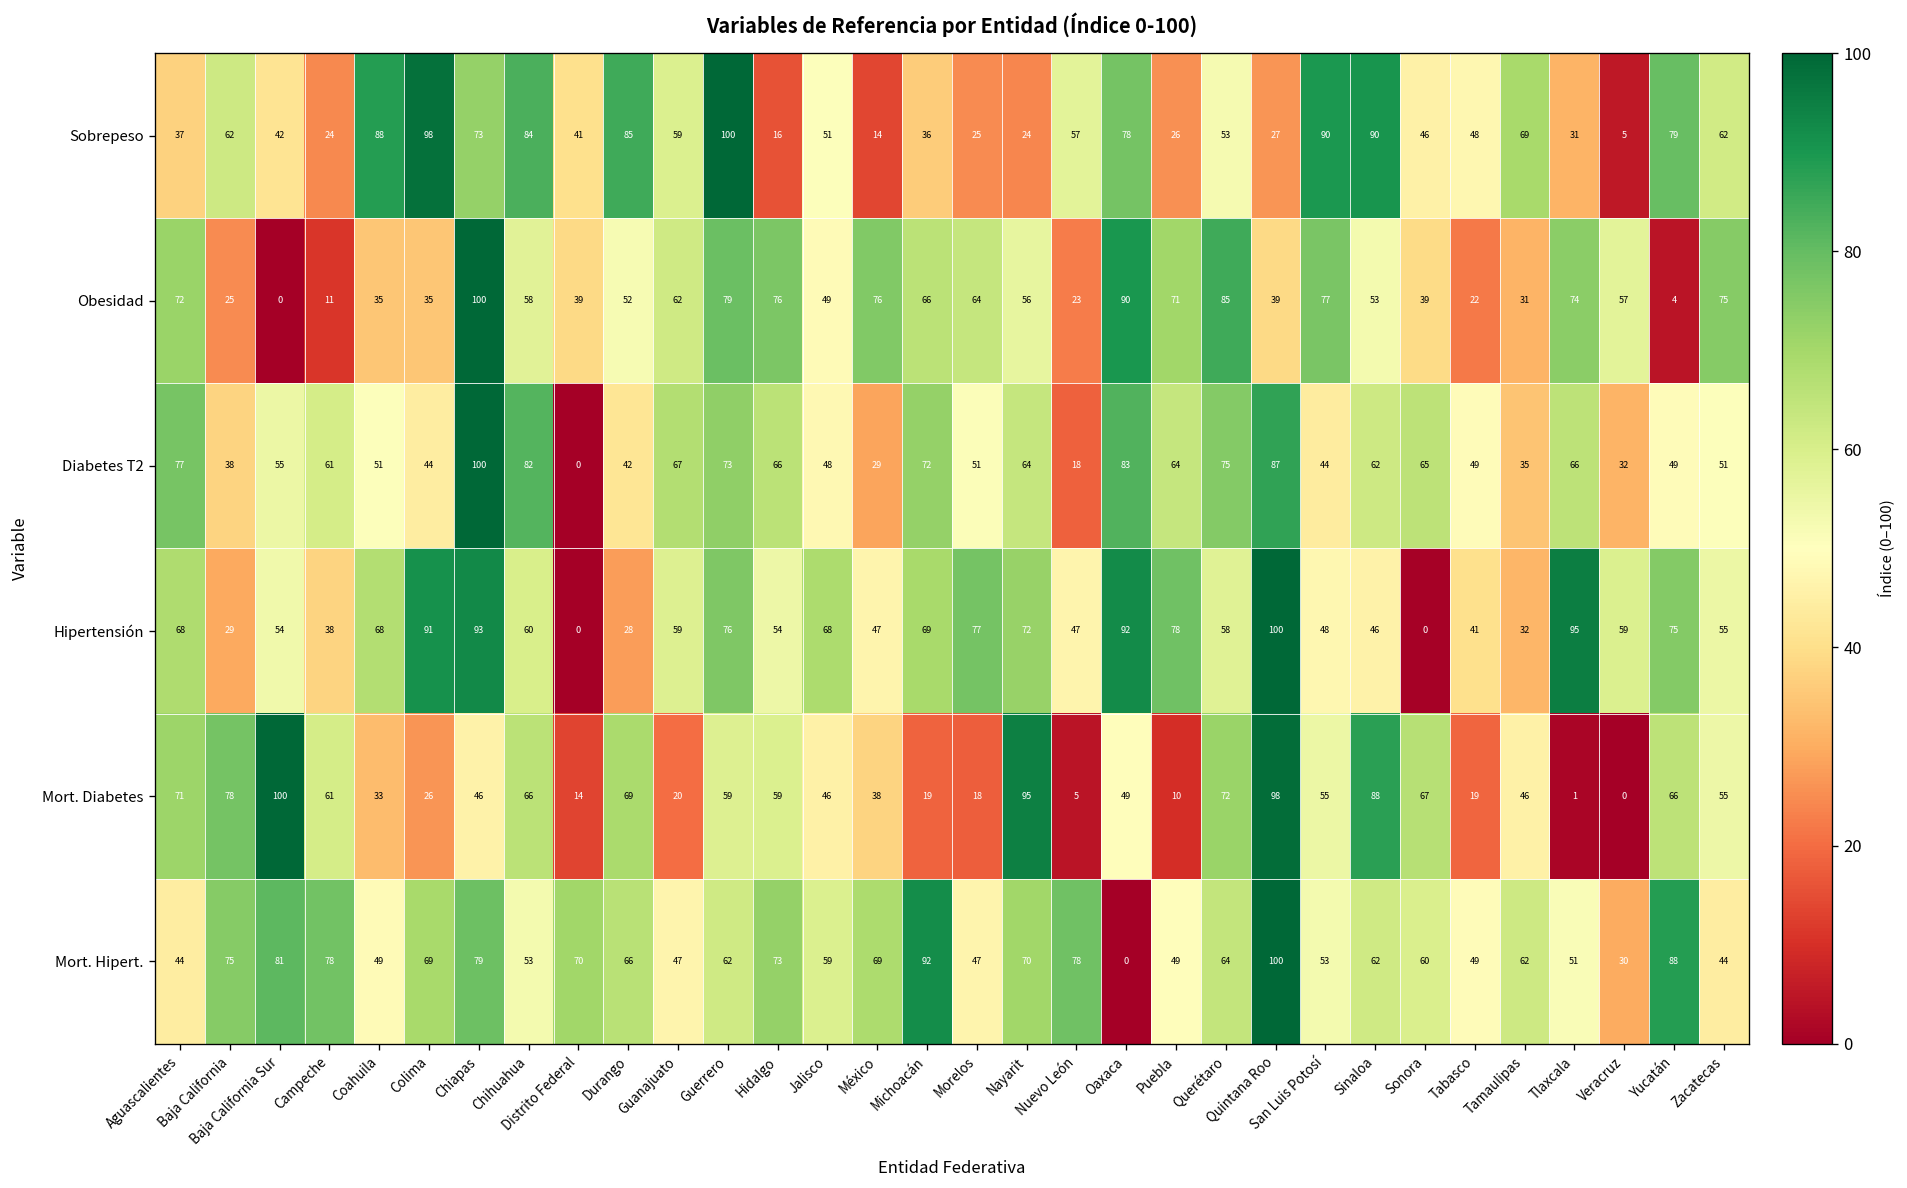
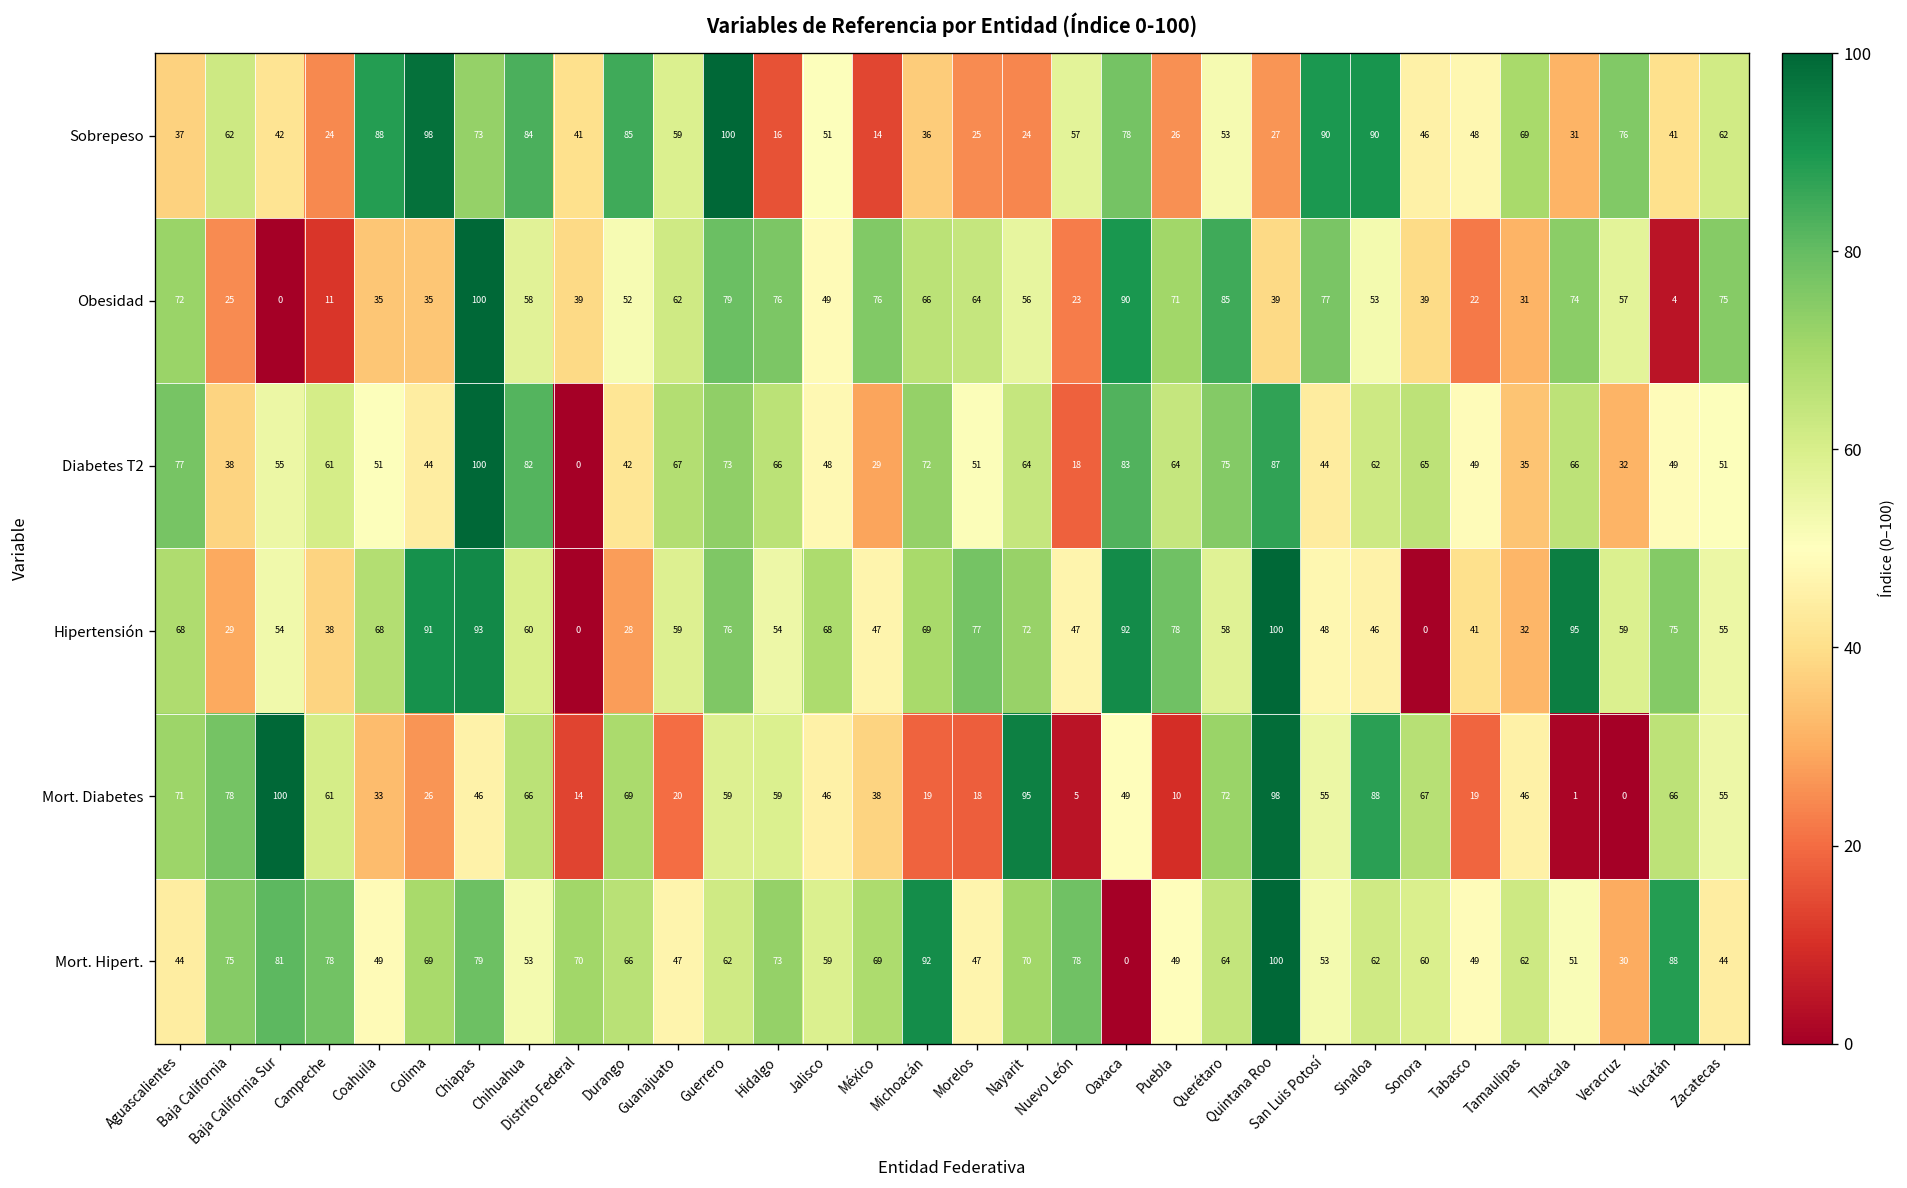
Sobrepeso, Veracruz: 5 -> 76
Sobrepeso, Yucatán: 79 -> 41
